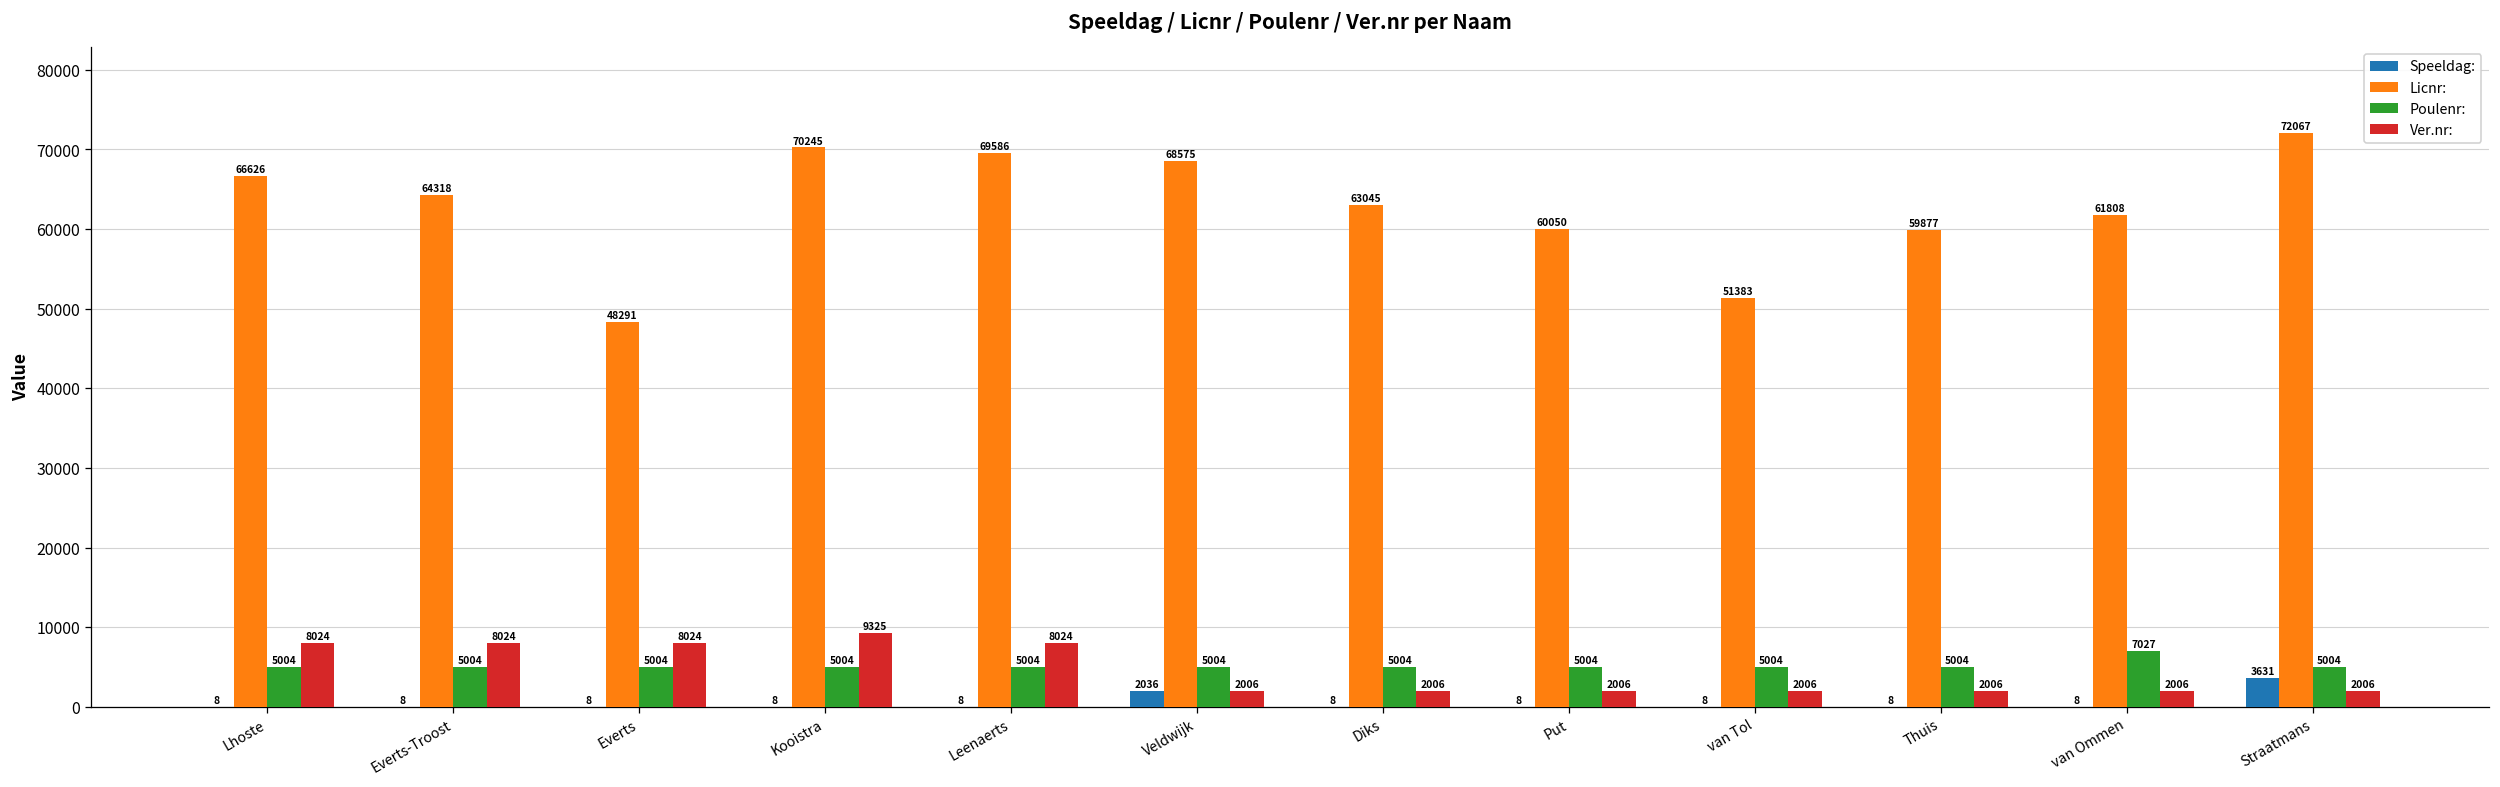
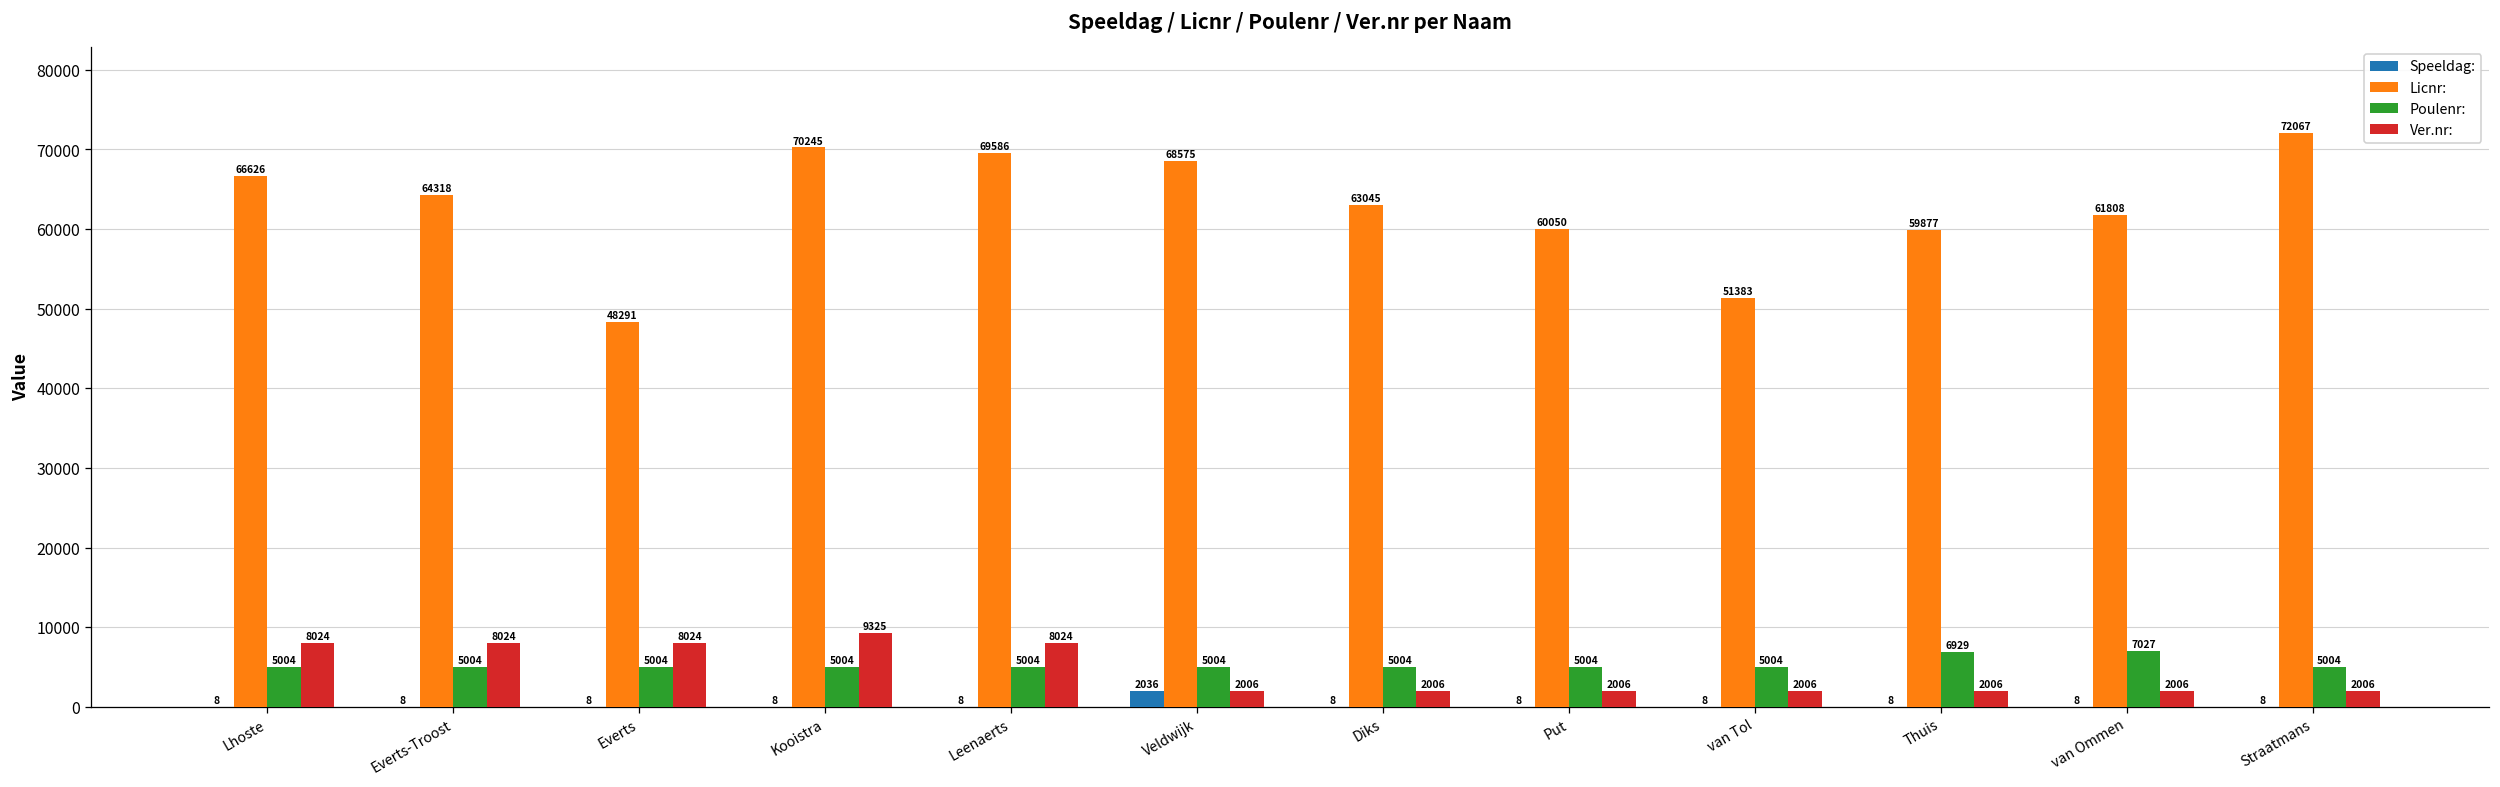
Poulenr:, Thuis: 5004 -> 6929
Speeldag:, Straatmans: 3631 -> 8
